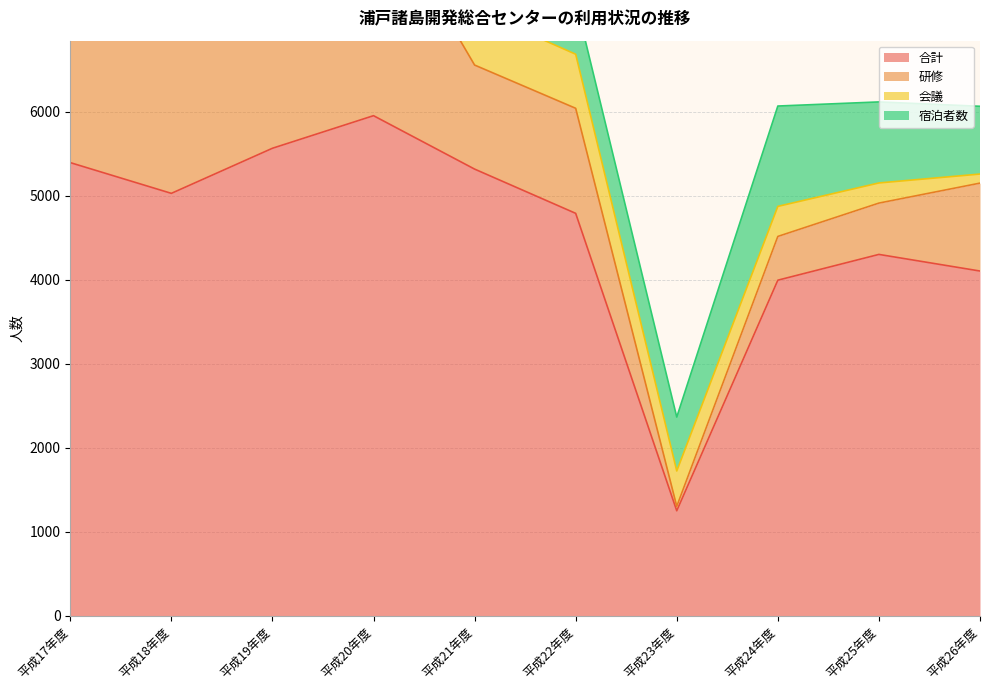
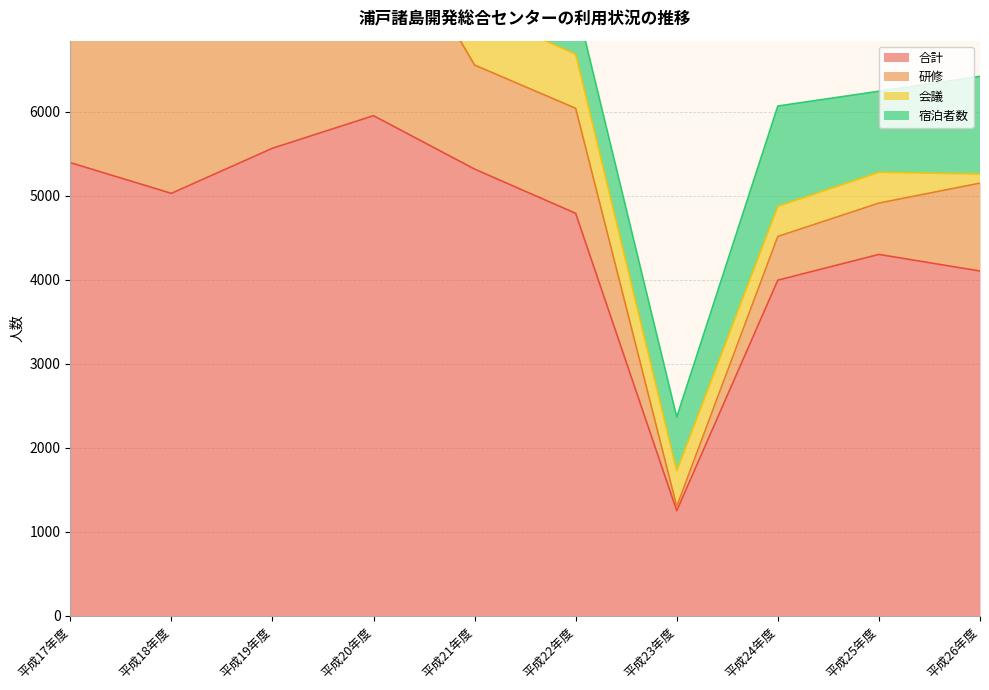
会議, 平成25年度: 200 -> 400
宿泊者数, 平成26年度: 800 -> 1200
